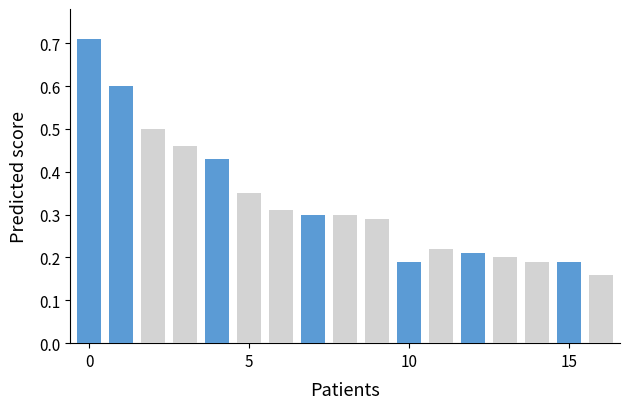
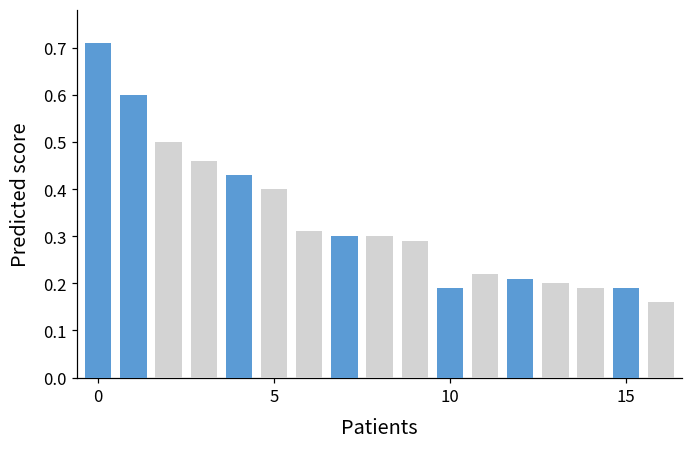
5: 0.35 -> 0.40
